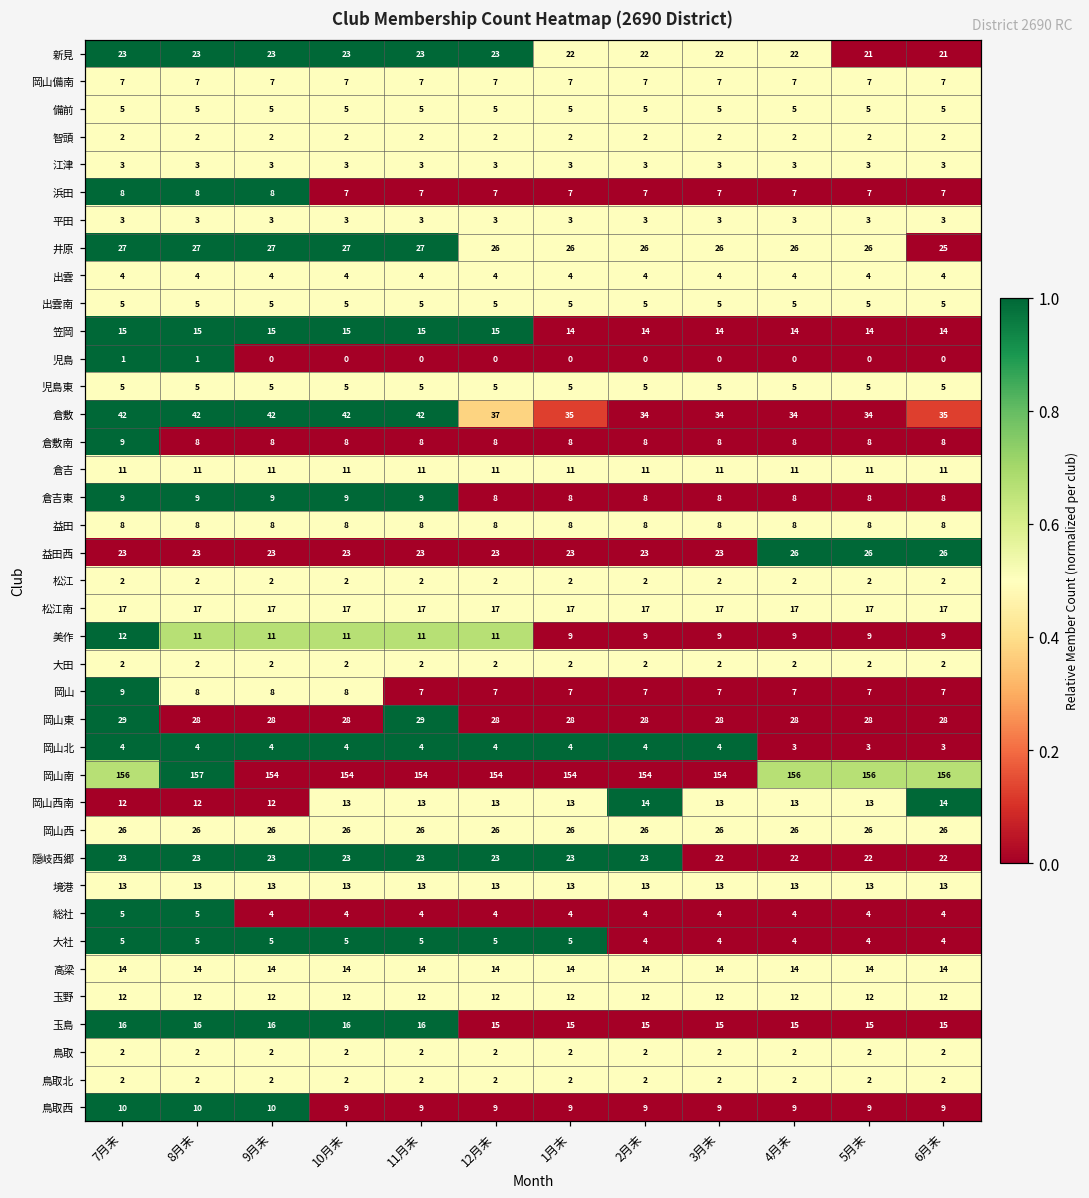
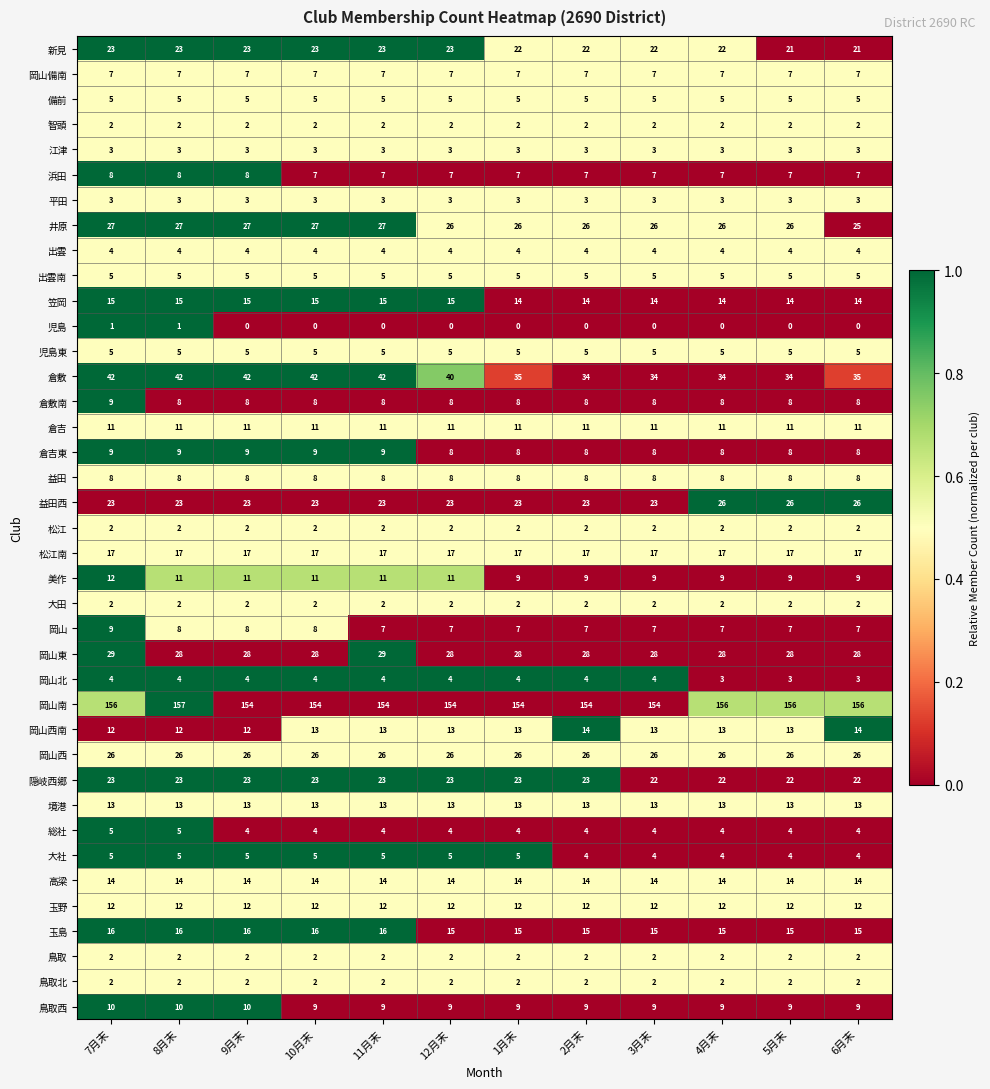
倉敷, 12月末: 37 -> 40
